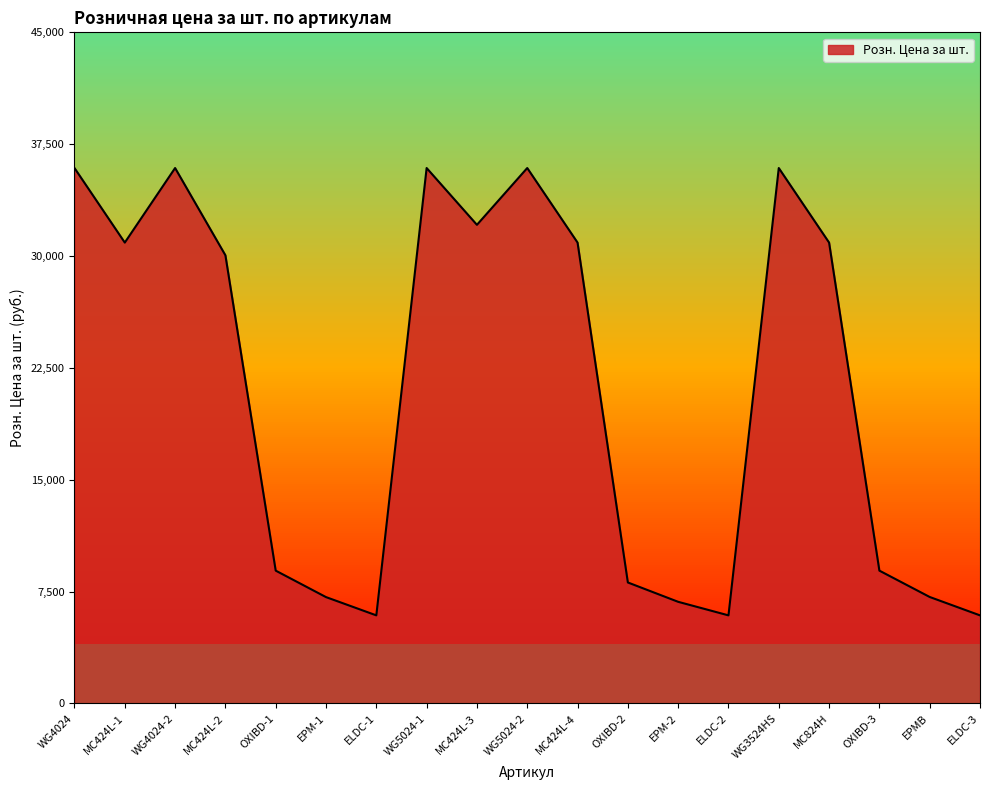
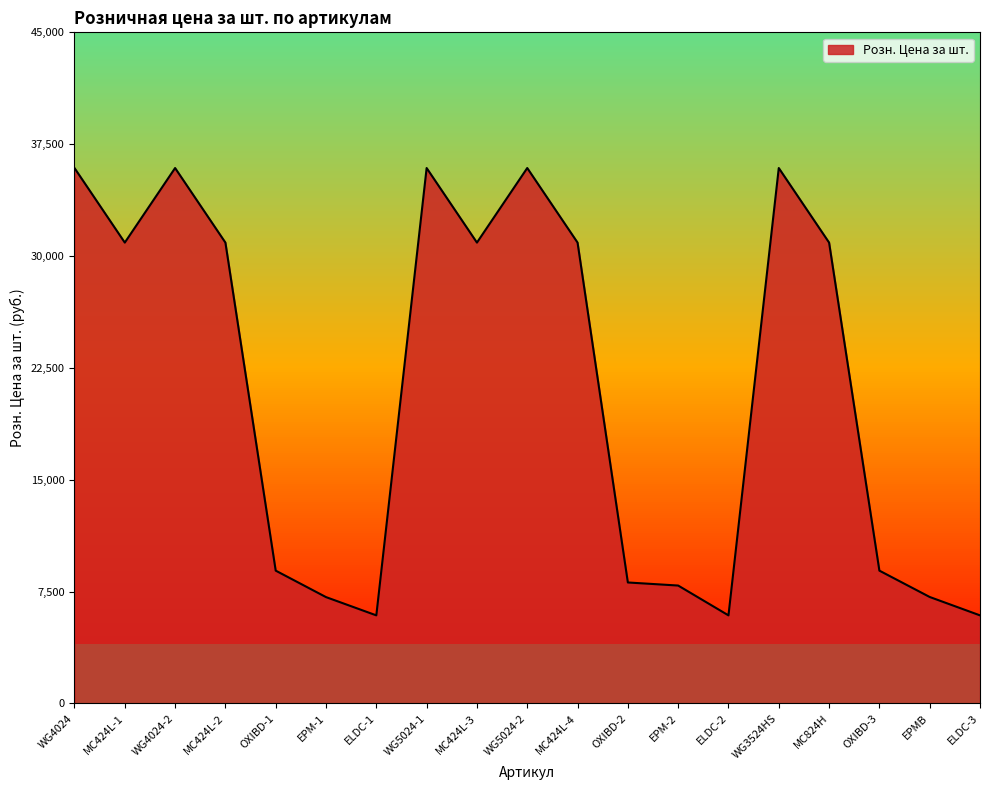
MC424L-2: 30,000 -> 30,900
MC424L-3: 32,100 -> 30,900
EPM-2: 6,800 -> 7,900
